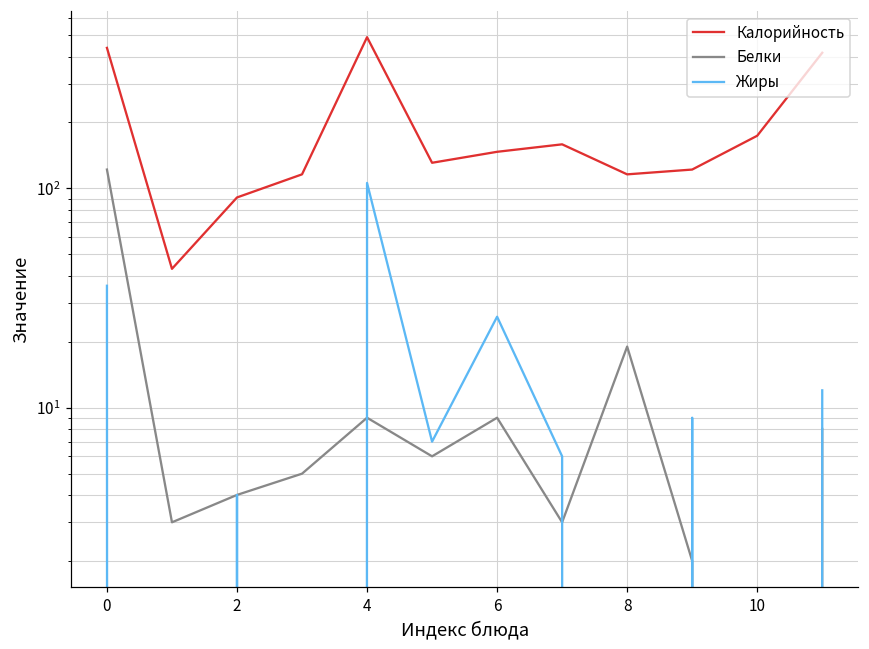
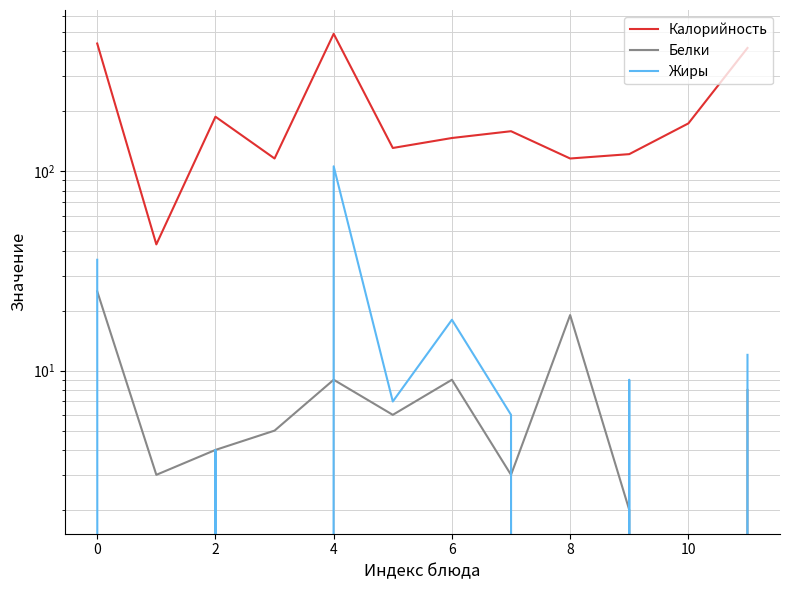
Белки, 0: 120 -> 25
Калорийность, 2: 90 -> 190
Жиры, 6: 26 -> 18
